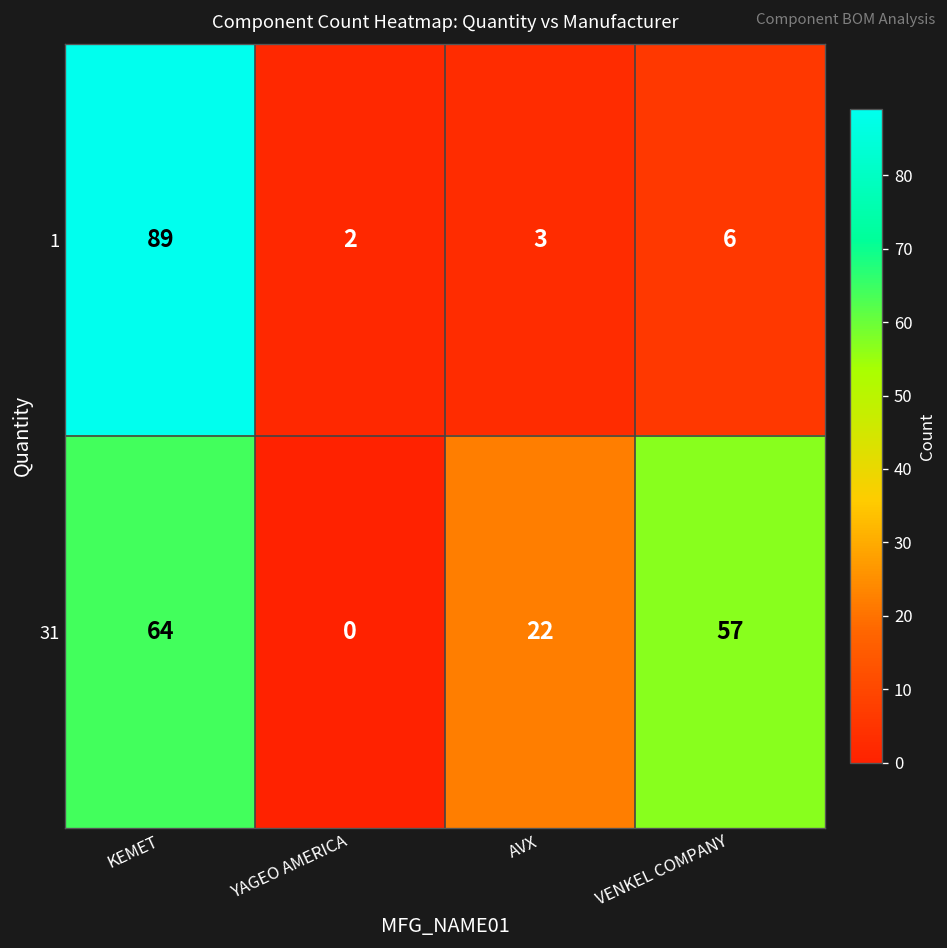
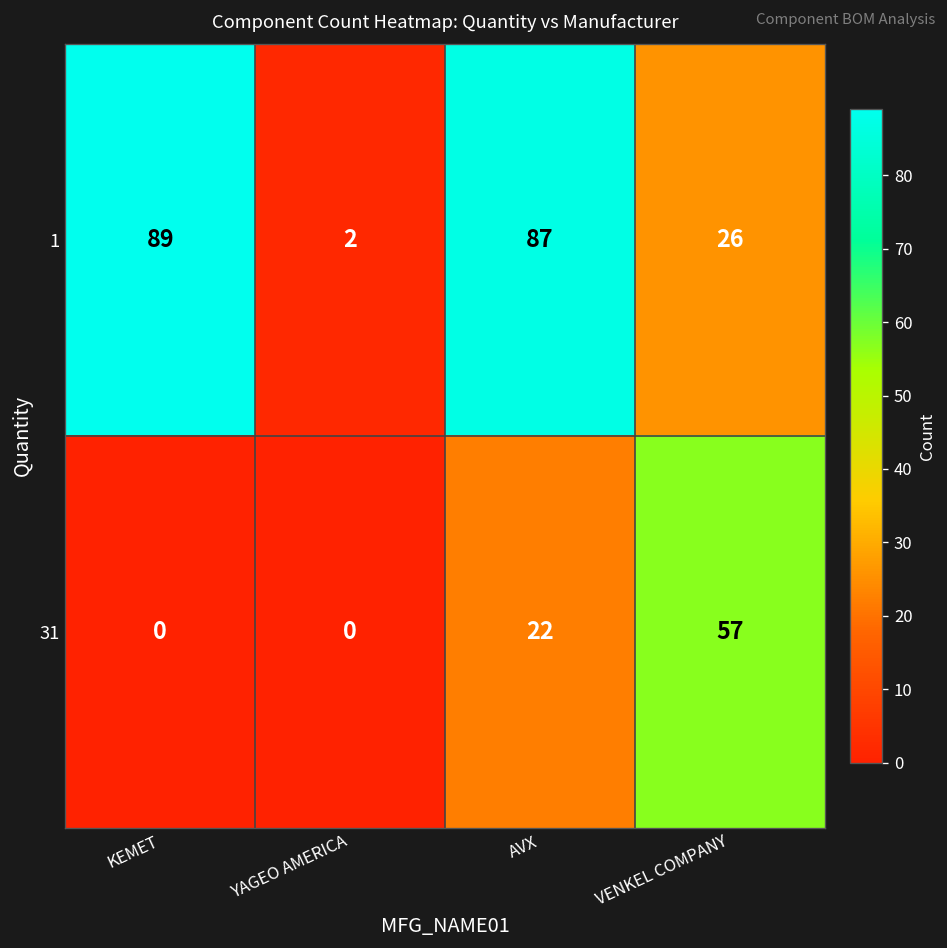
1, AVX: 3 -> 87
1, VENKEL COMPANY: 6 -> 26
31, KEMET: 64 -> 0
